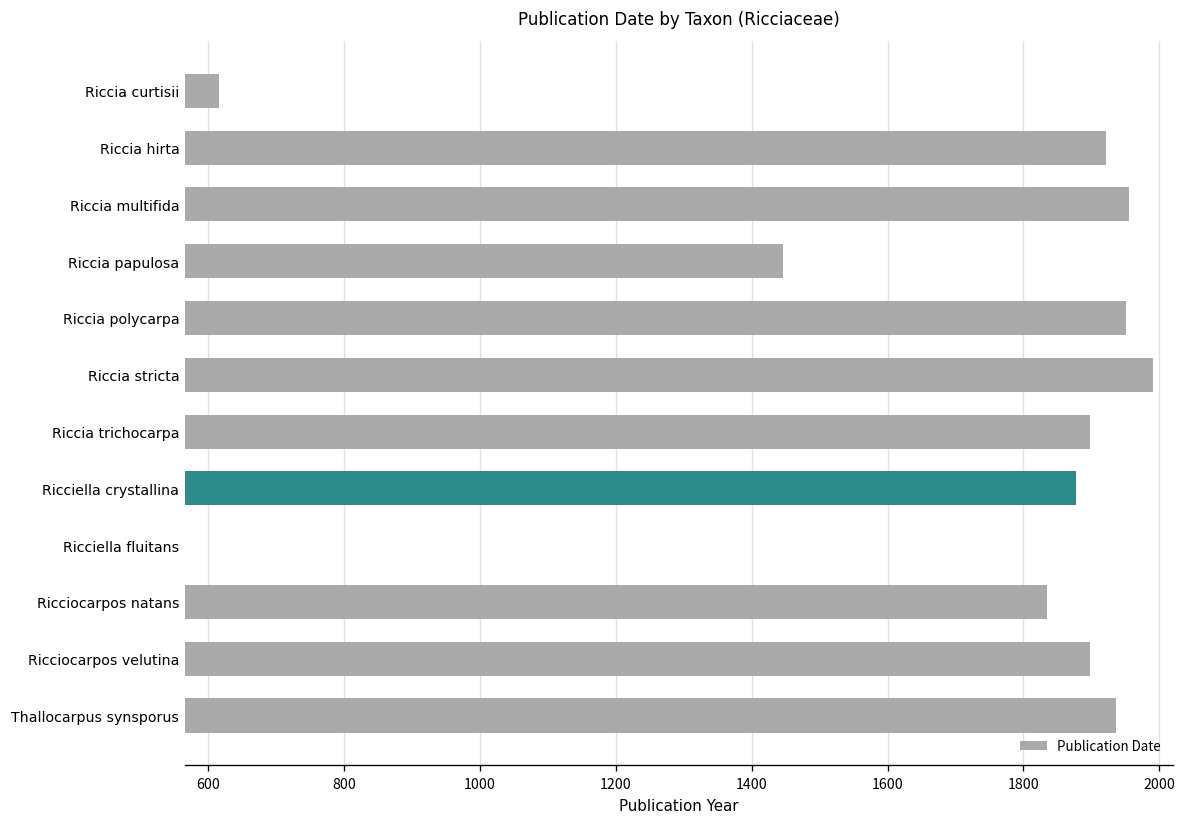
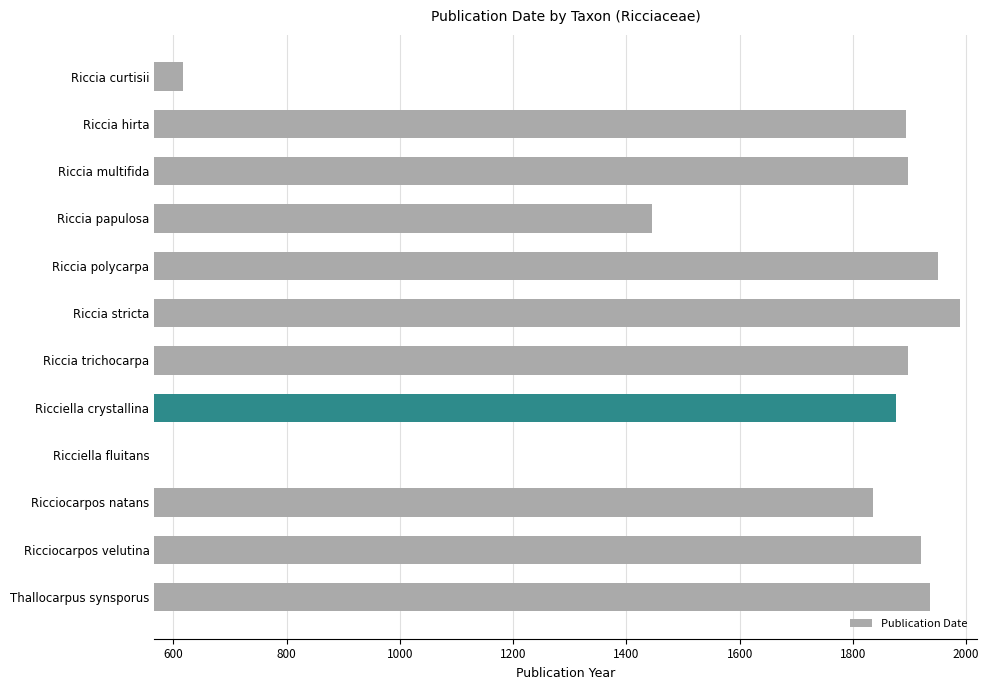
Riccia hirta: 1920 -> 1890
Riccia multifida: 1960 -> 1900
Ricciocarpos velutina: 1900 -> 1920
